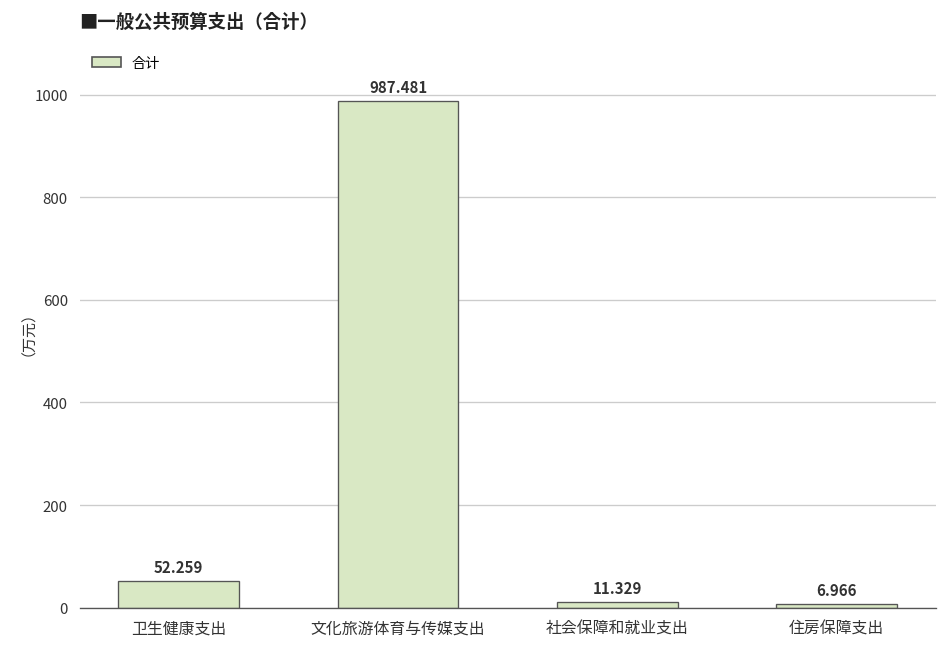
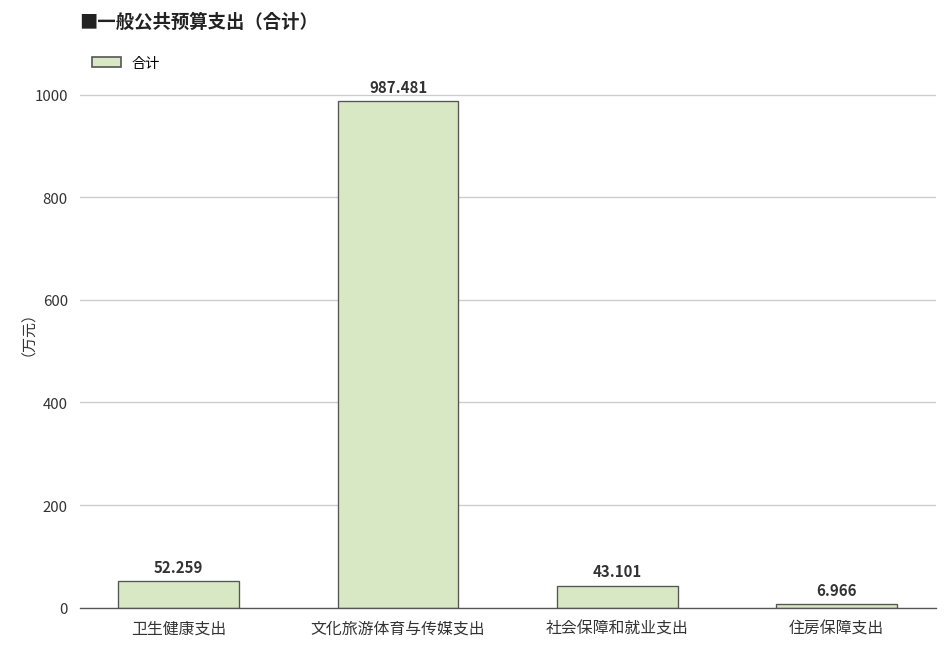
社会保障和就业支出: 11.329 -> 43.101
